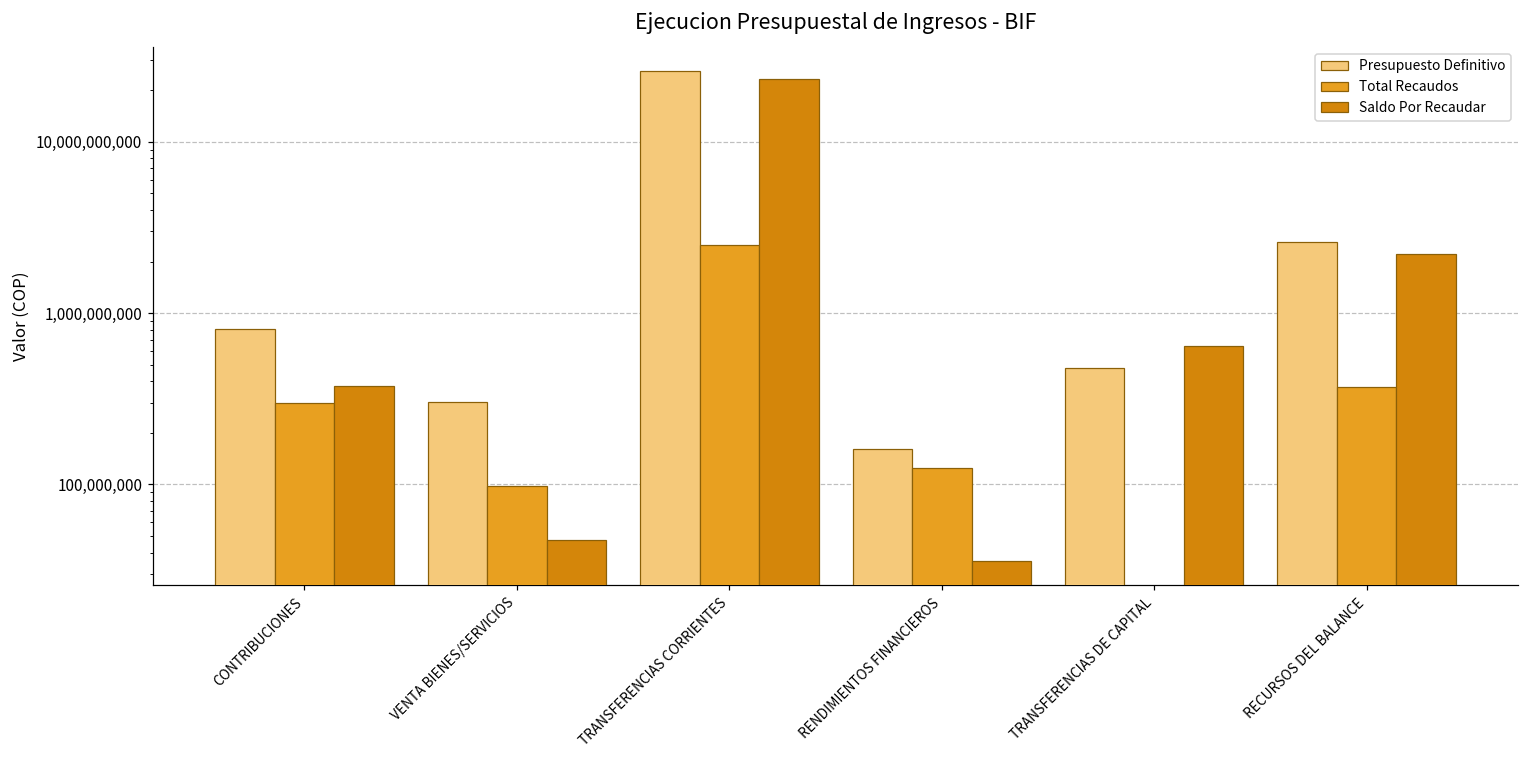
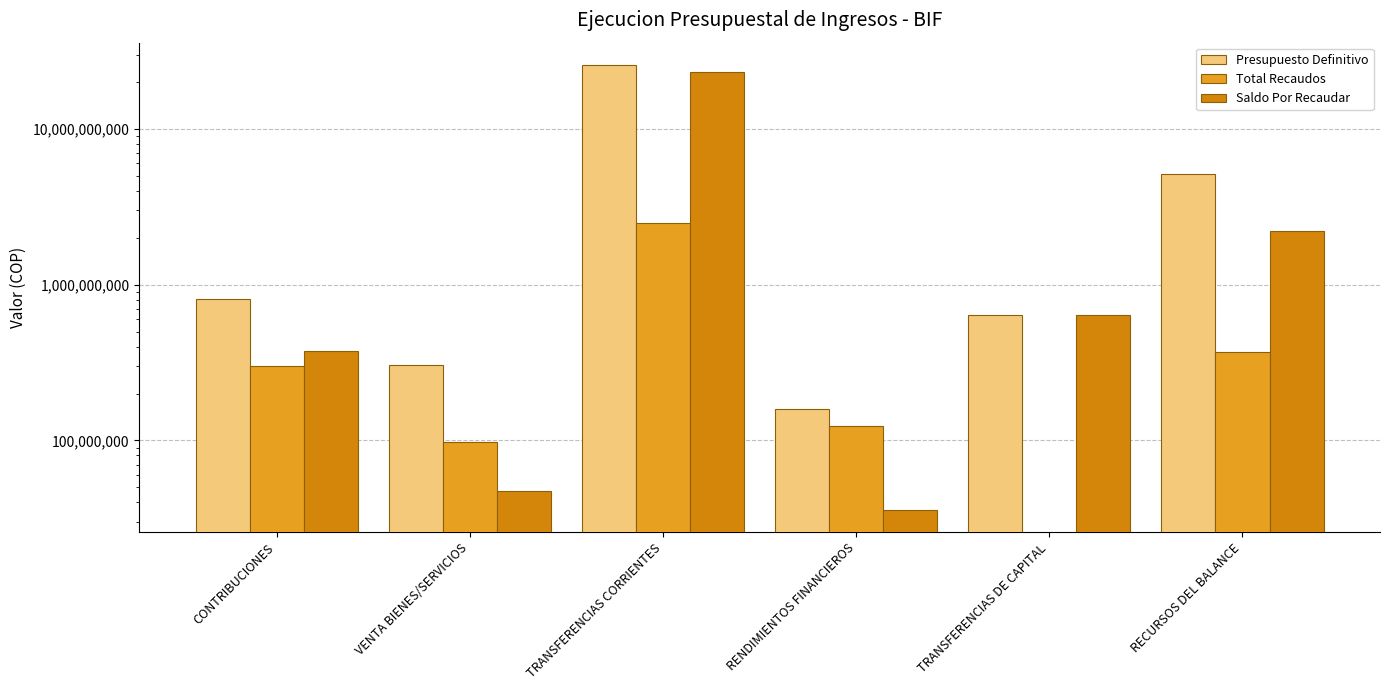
Presupuesto Definitivo, TRANSFERENCIAS DE CAPITAL: 480,000,000 -> 640,000,000
Presupuesto Definitivo, RECURSOS DEL BALANCE: 2,600,000,000 -> 5,100,000,000
